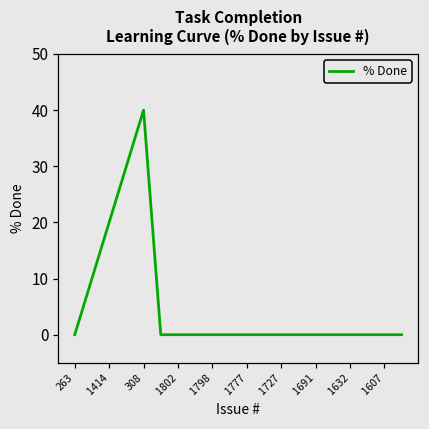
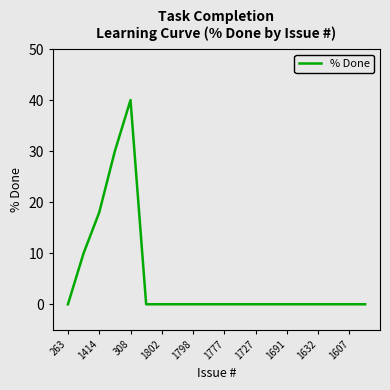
1414: 20 -> 18
